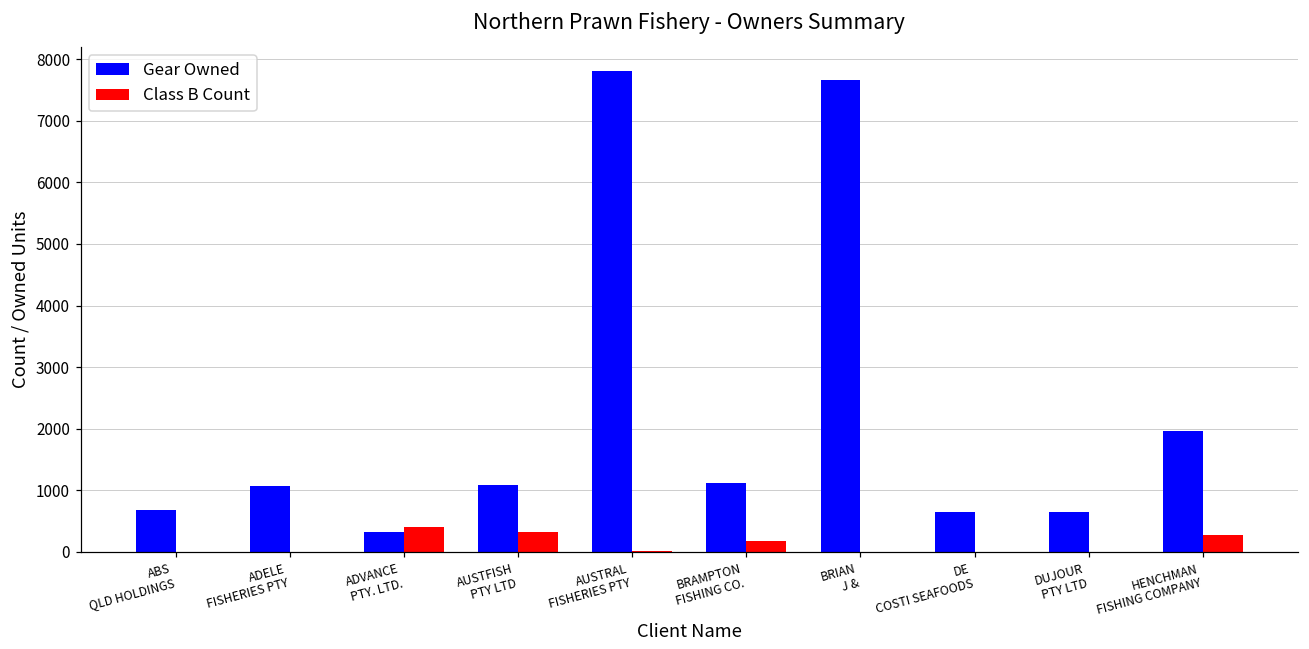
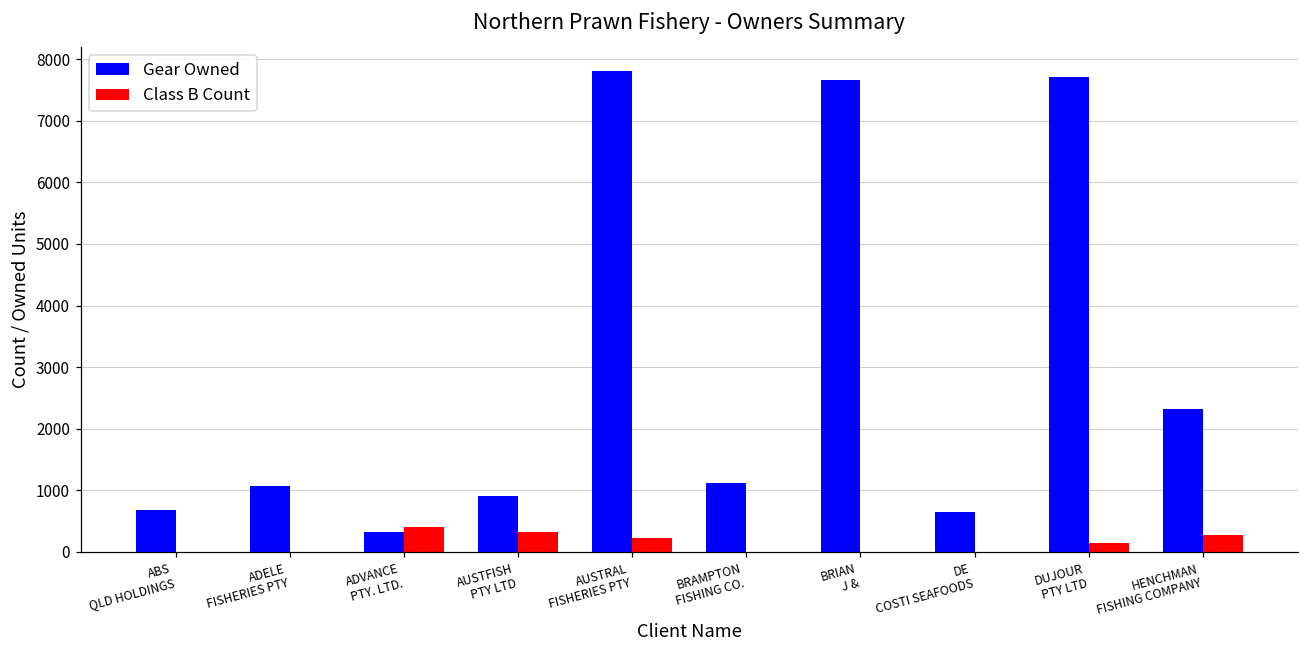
Gear Owned, AUSTFISH PTY LTD: 1100 -> 900
Class B Count, AUSTRAL FISHERIES PTY: 0 -> 200
Class B Count, BRAMPTON FISHING CO.: 200 -> 0
Gear Owned, DUJOUR PTY LTD: 700 -> 7700
Class B Count, DUJOUR PTY LTD: 0 -> 200
Gear Owned, HENCHMAN FISHING COMPANY: 2000 -> 2300
